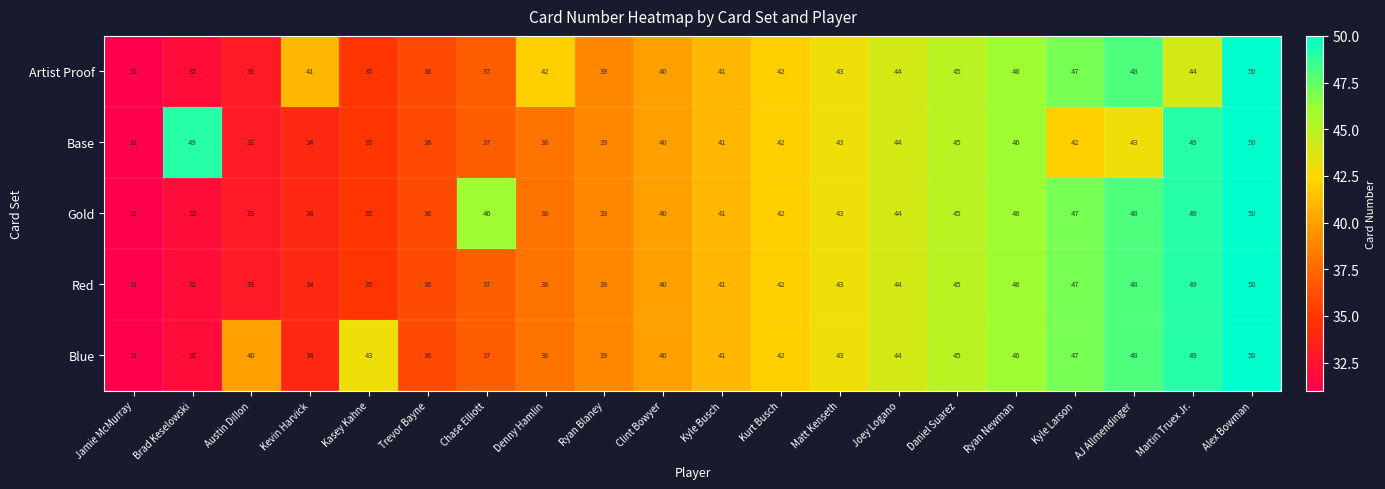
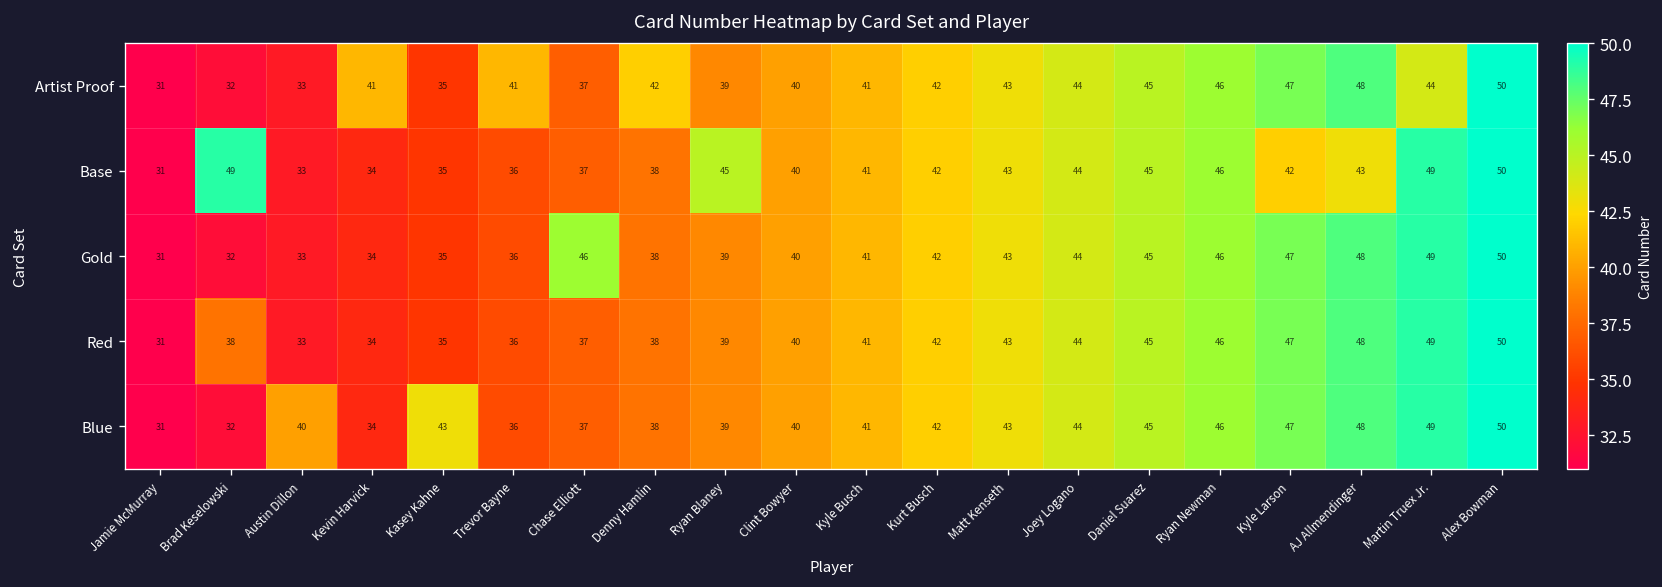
Artist Proof, Trevor Bayne: 36 -> 41
Base, Ryan Blaney: 39 -> 45
Red, Brad Keselowski: 32 -> 38
